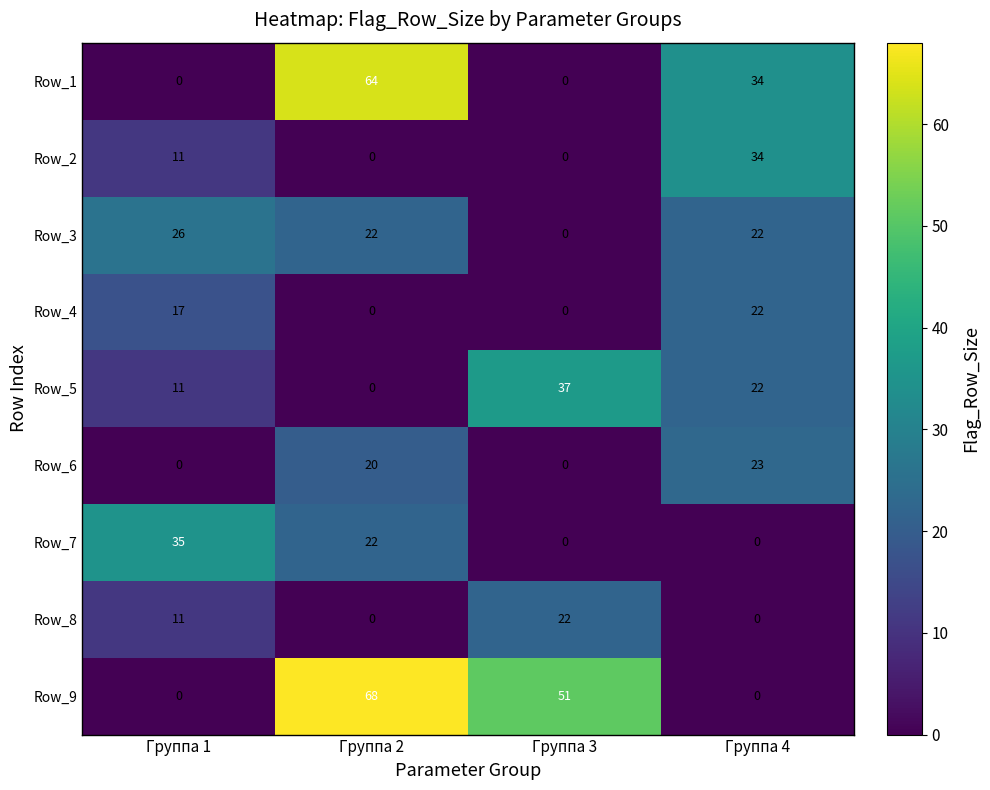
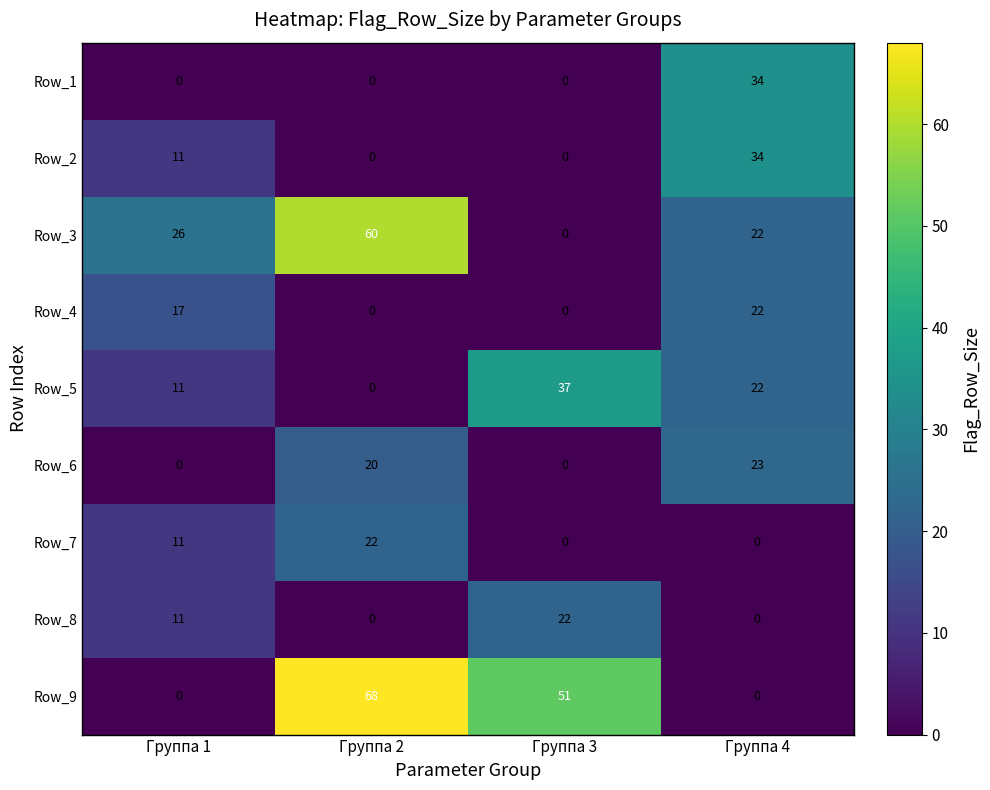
Row_1, Группа 2: 64 -> 0
Row_3, Группа 2: 22 -> 60
Row_7, Группа 1: 35 -> 11
